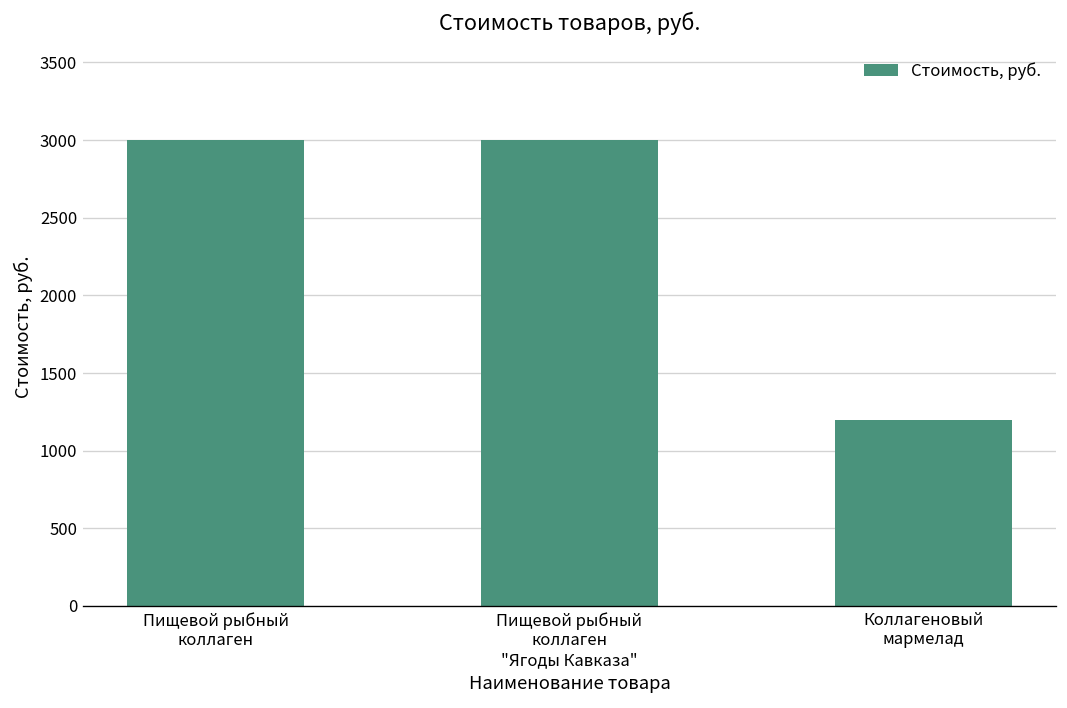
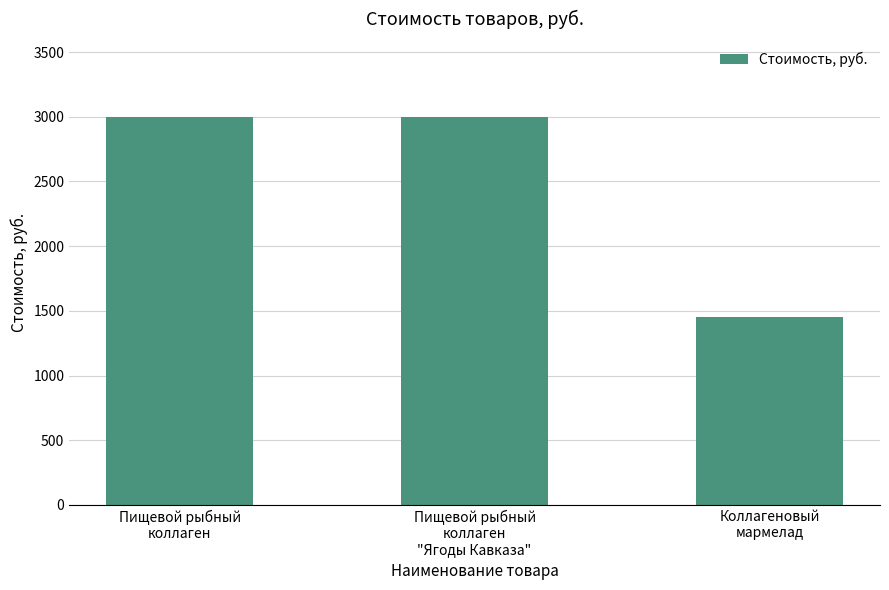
Коллагеновый мармелад: 1200 -> 1450
